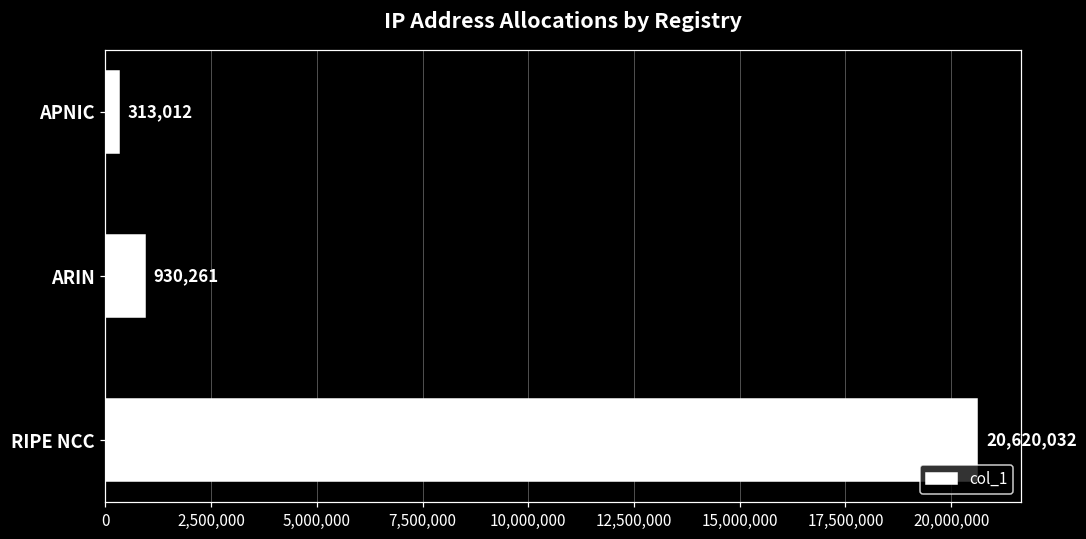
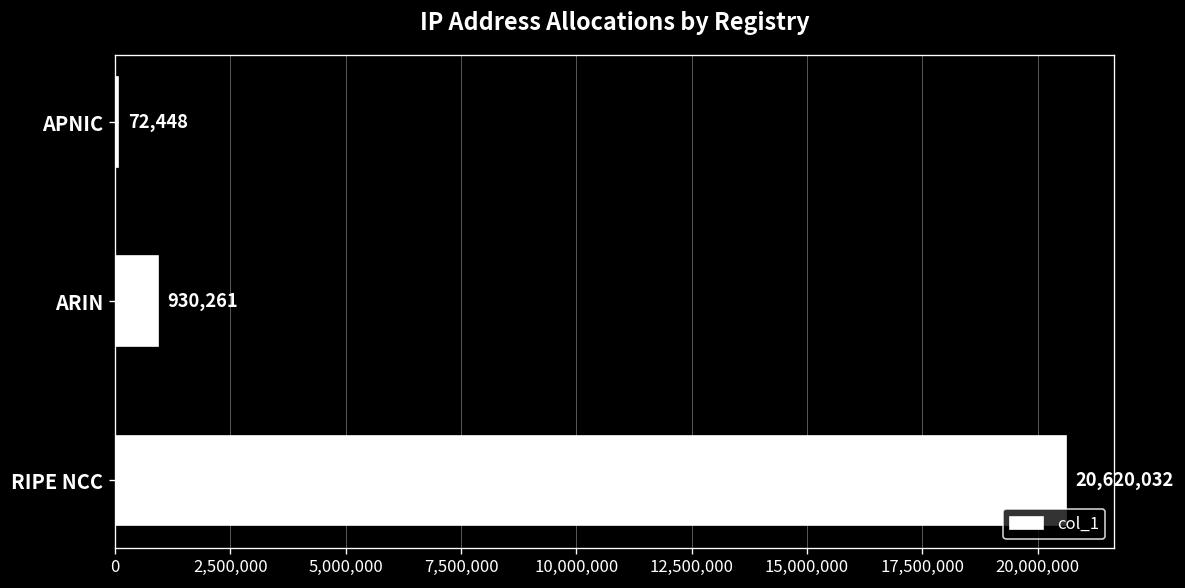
APNIC: 313,012 -> 72,448
